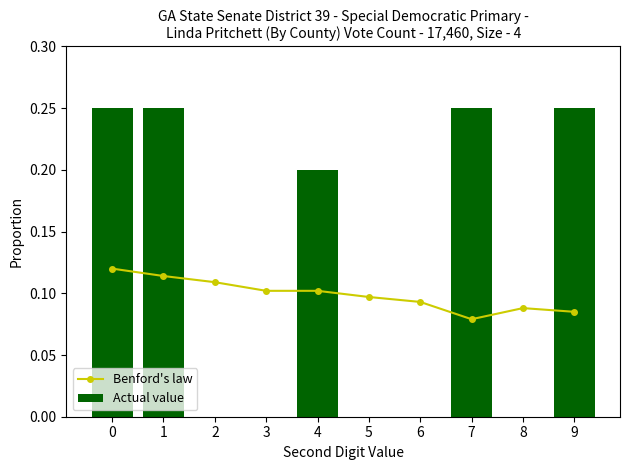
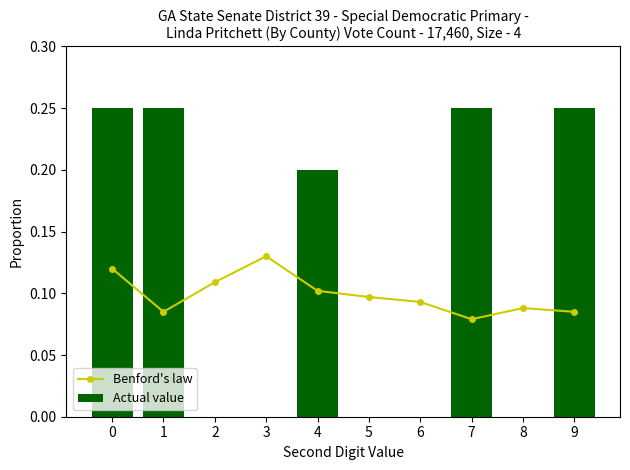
Benford's law, 1: 0.114 -> 0.085
Benford's law, 3: 0.102 -> 0.130
